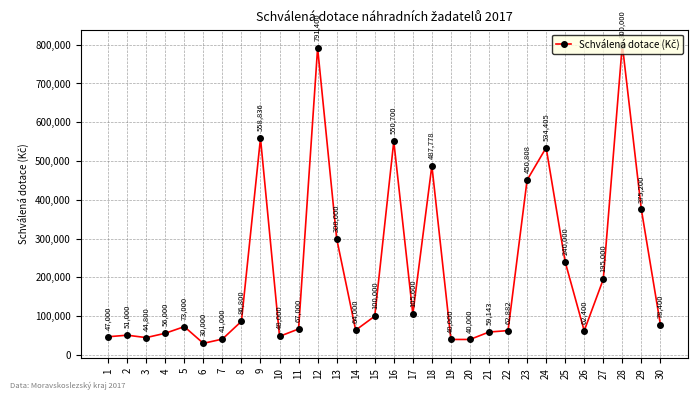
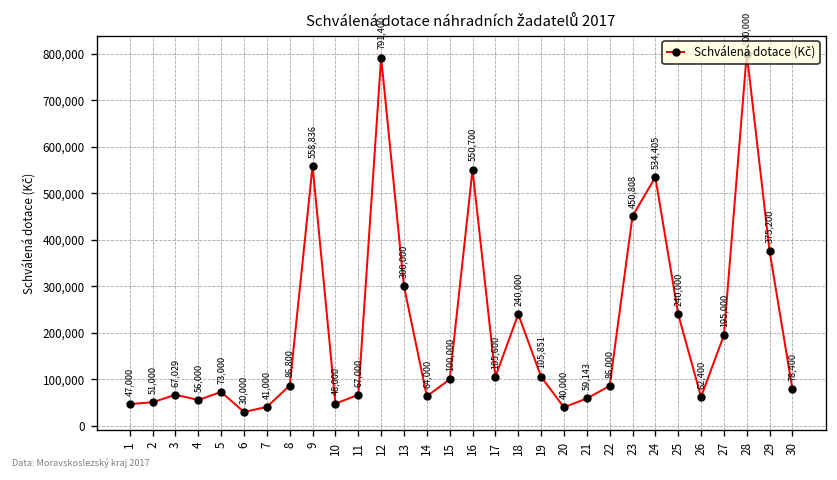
3: 44,800 -> 67,029
18: 487,778 -> 240,000
19: 40,000 -> 105,851
22: 62,882 -> 86,000
